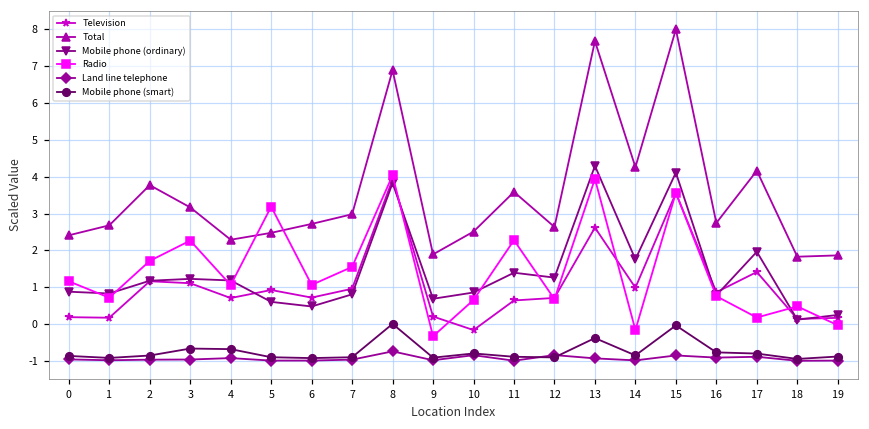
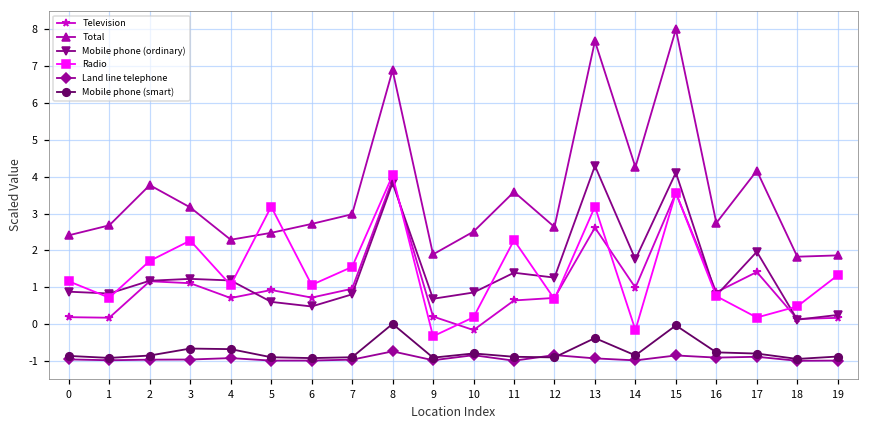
Radio, 10: 0.7 -> 0.2
Radio, 13: 3.9 -> 3.2
Radio, 19: 0.0 -> 1.3
